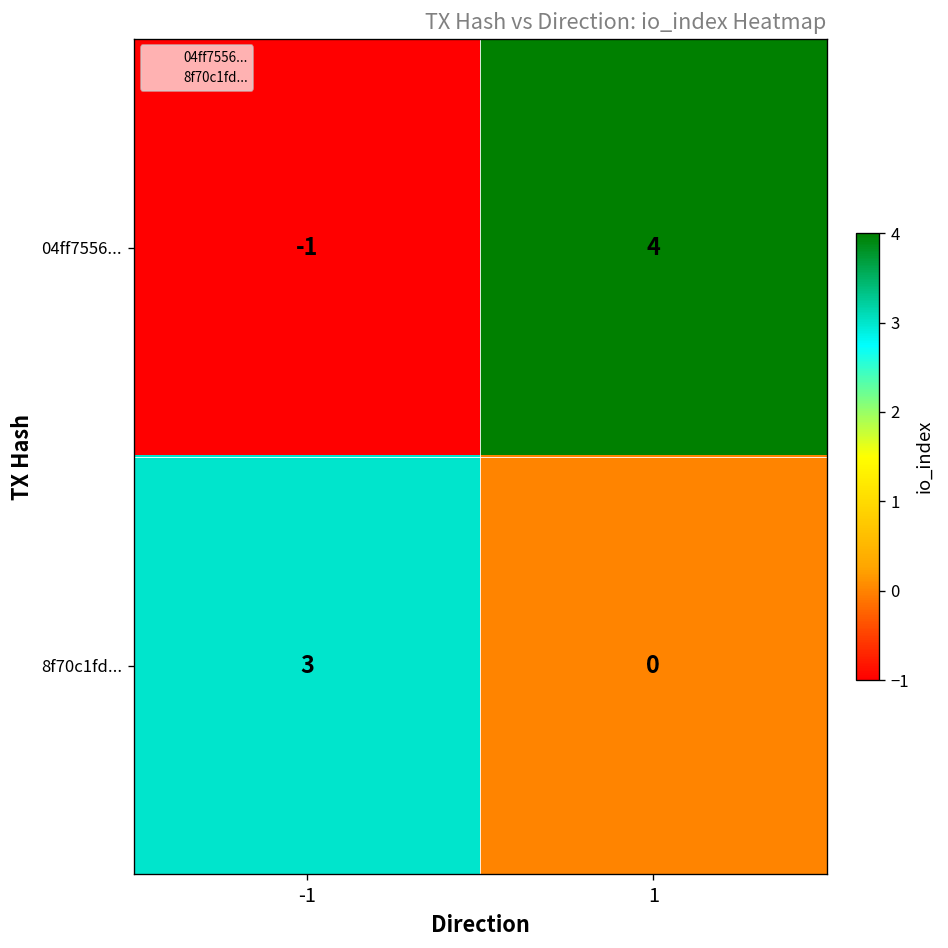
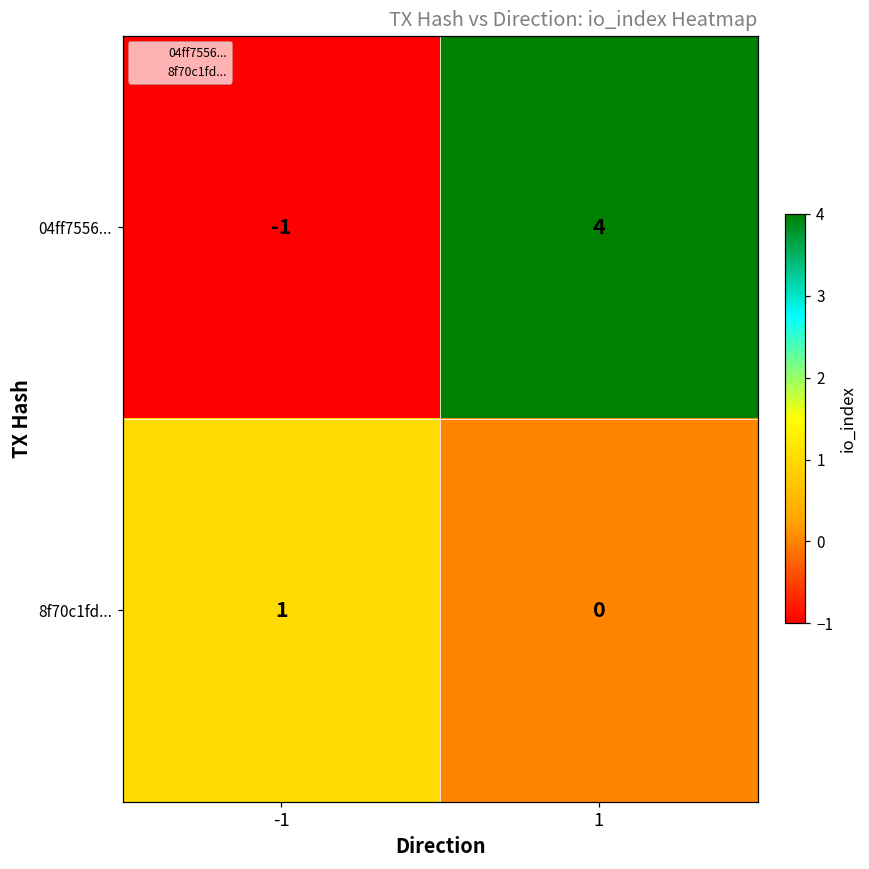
8f70c1fd..., -1: 3 -> 1
